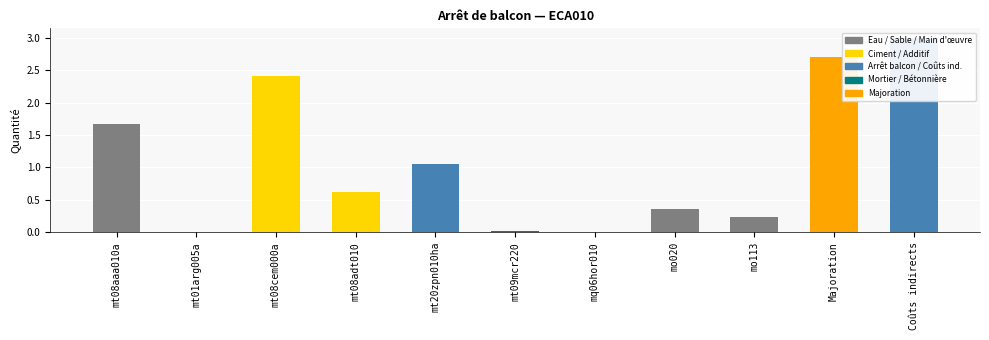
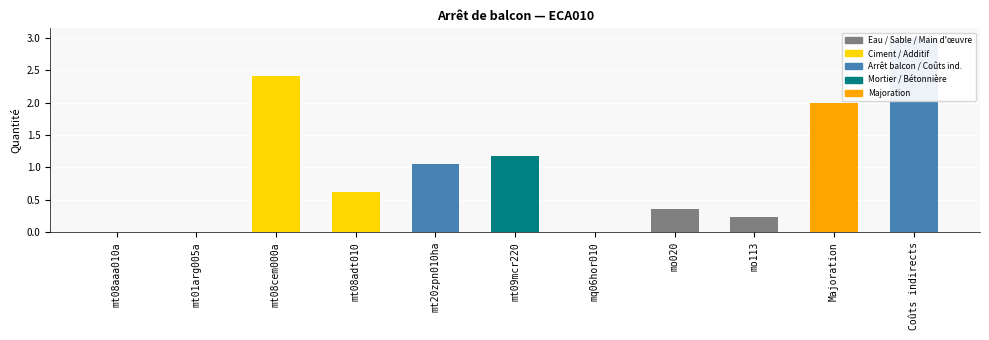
mt08aaa010a: 1.7 -> 0.0
mt09mcr220: 0.0 -> 1.2
Majoration: 2.7 -> 2.0
